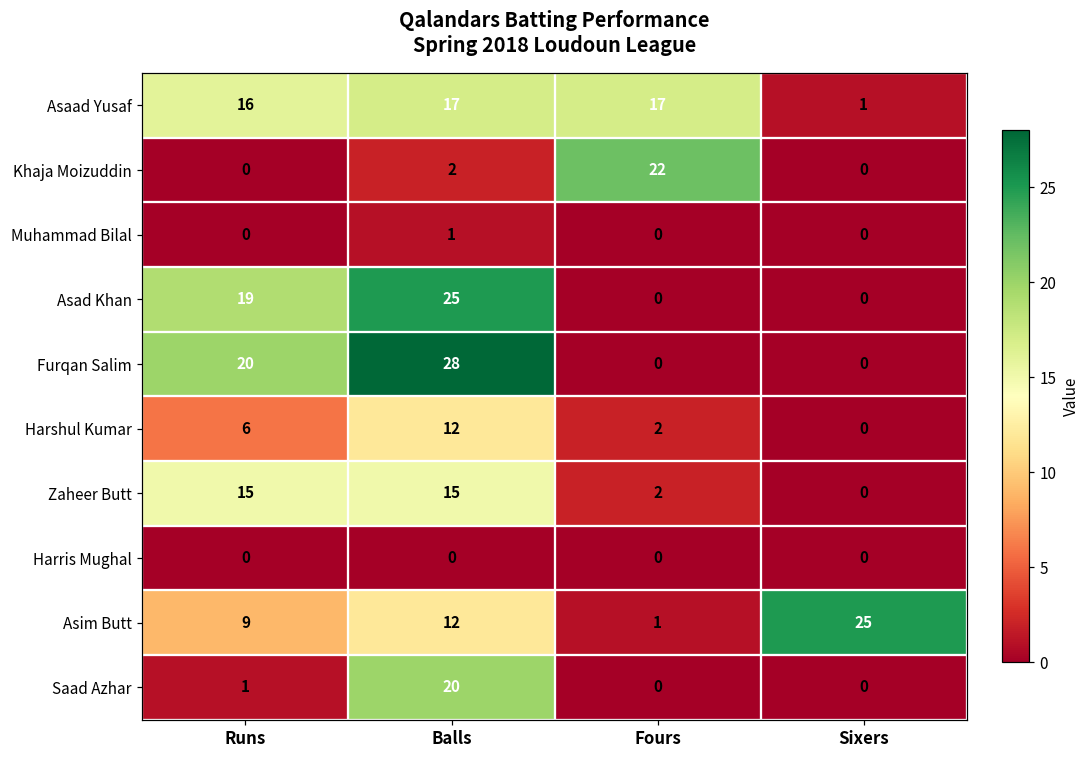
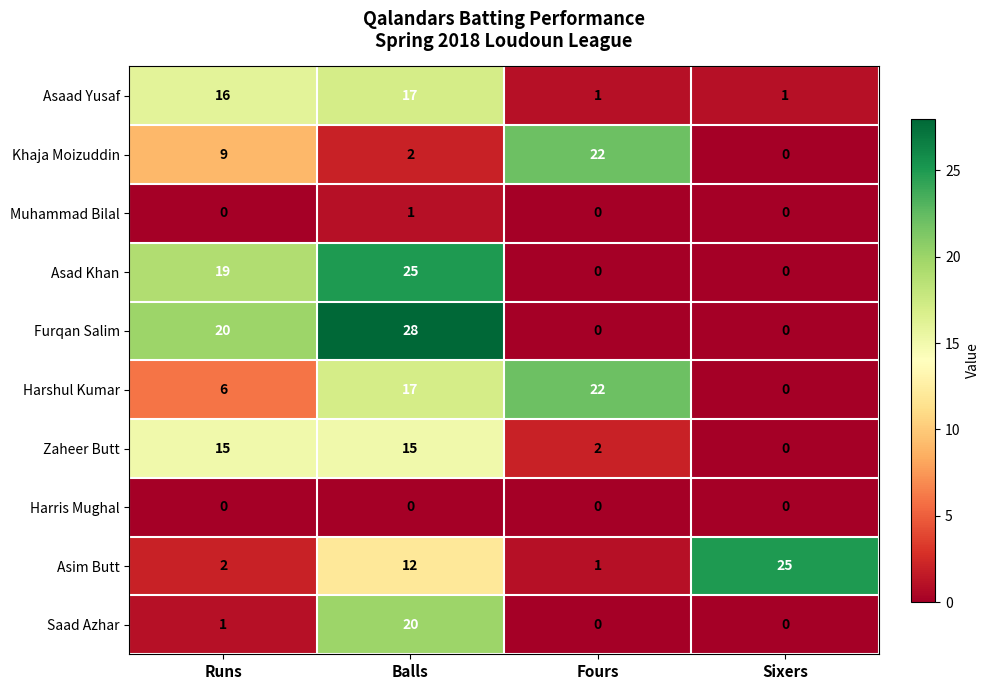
Asaad Yusaf, Fours: 17 -> 1
Khaja Moizuddin, Runs: 0 -> 9
Harshul Kumar, Balls: 12 -> 17
Harshul Kumar, Fours: 2 -> 22
Asim Butt, Runs: 9 -> 2
